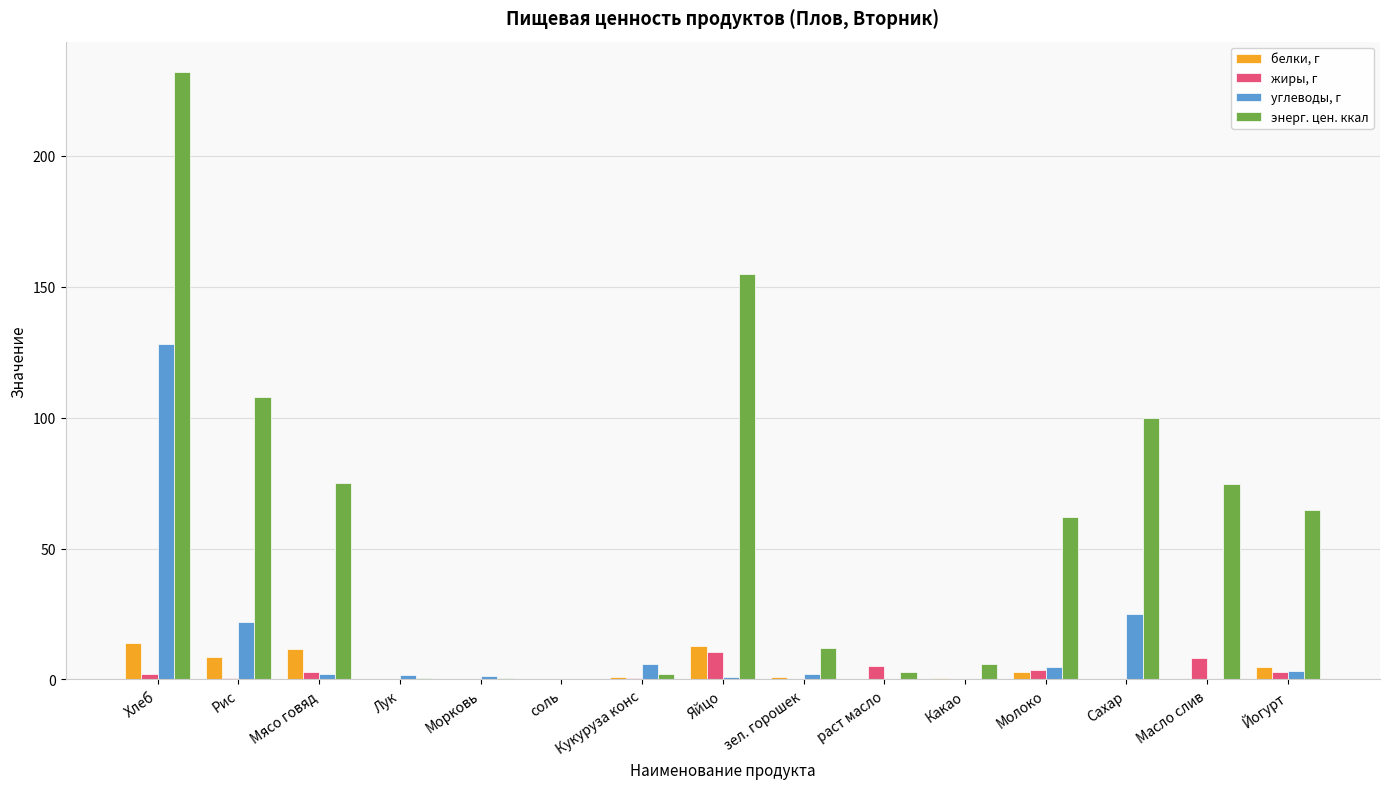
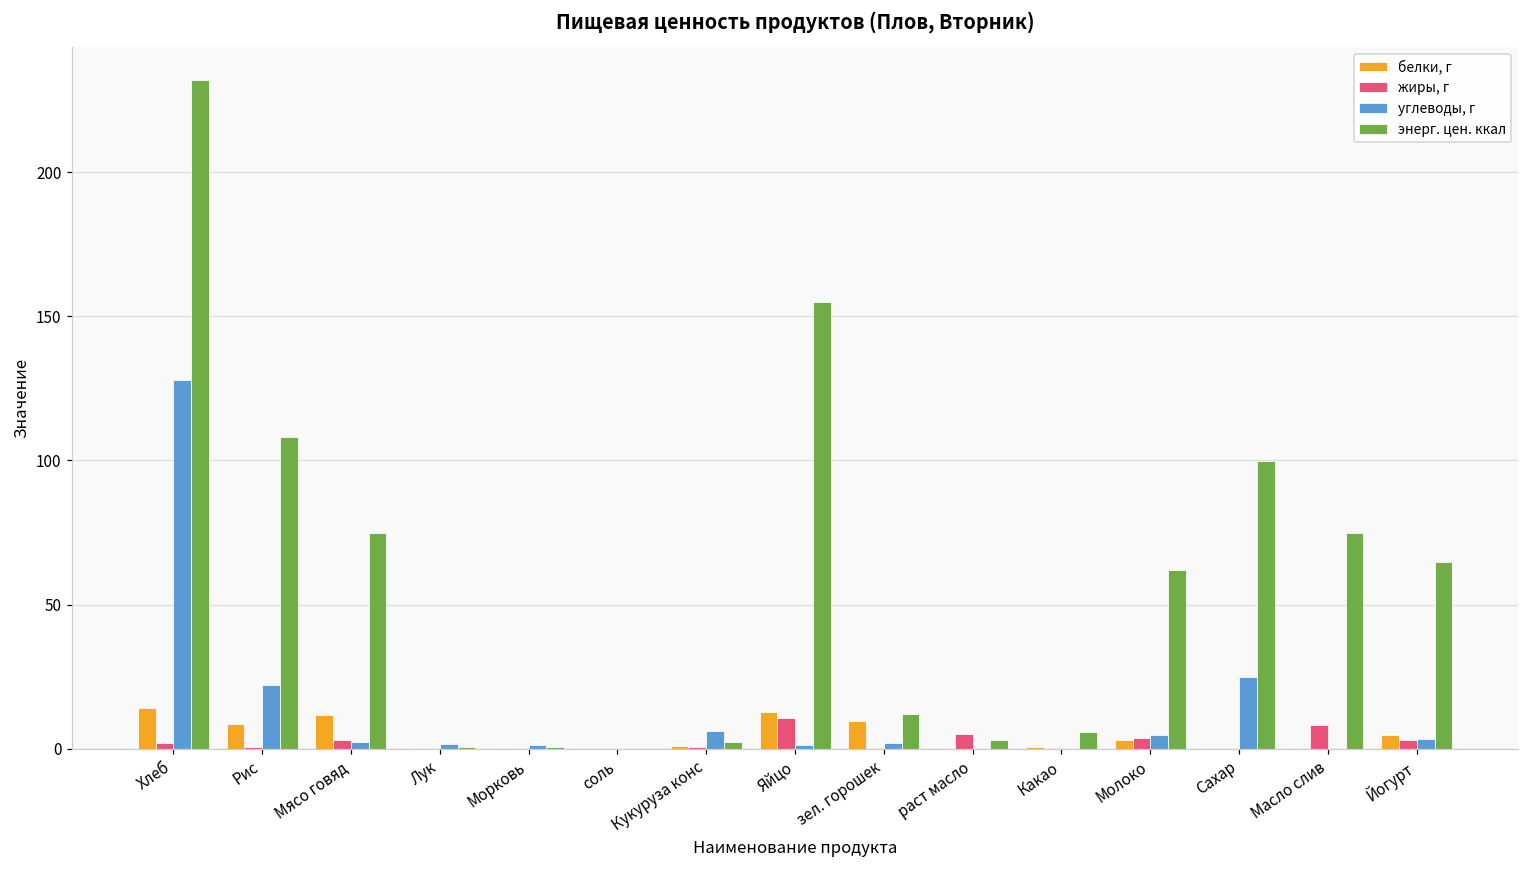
белки, г, зел. горошек: 1 -> 10
